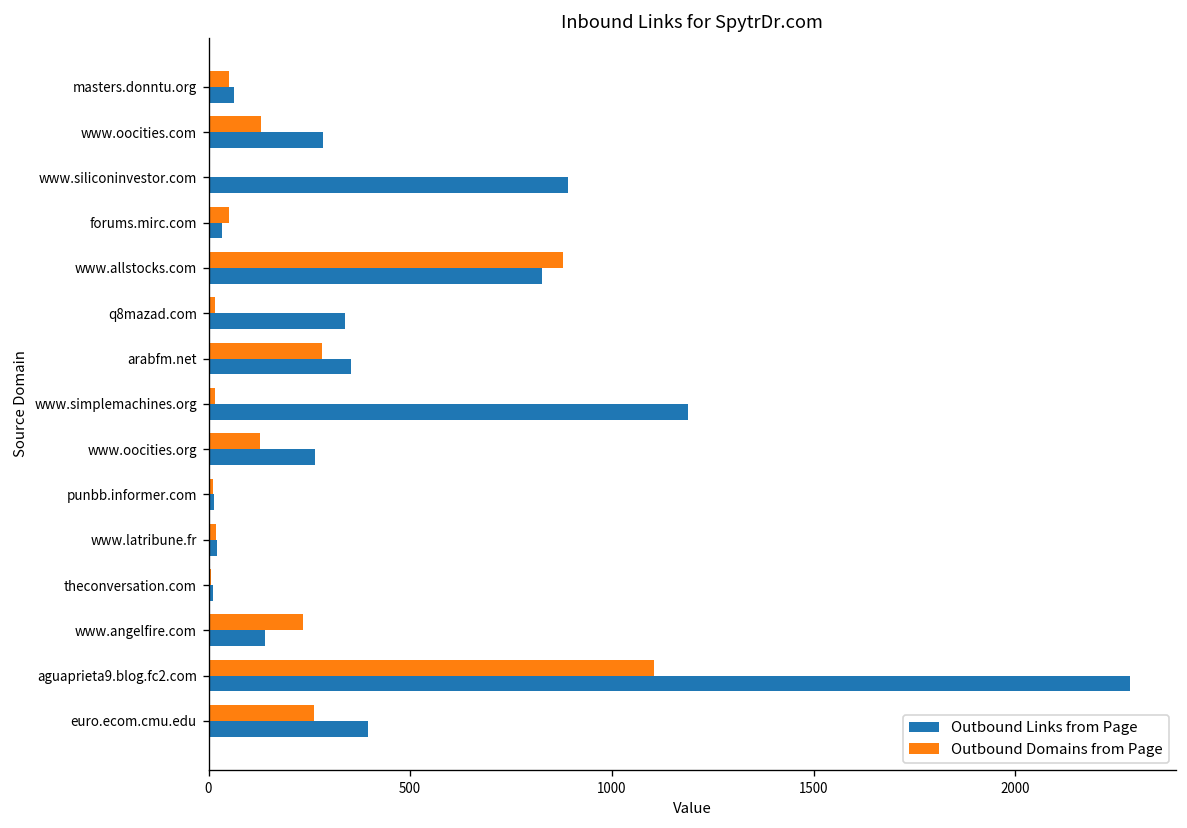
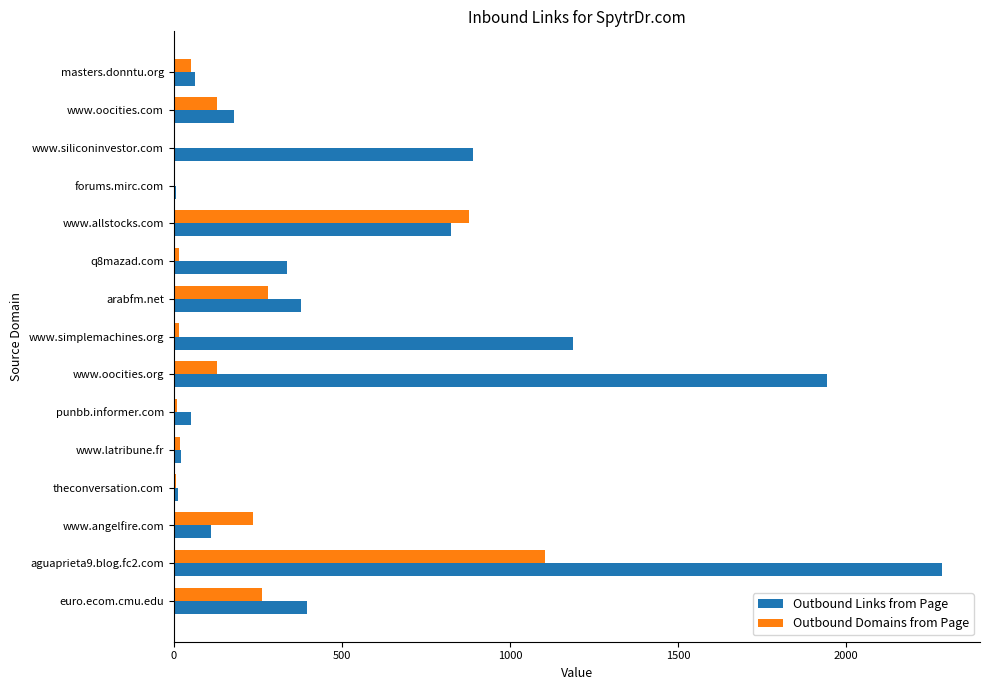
Outbound Links from Page, www.oocities.com: 280 -> 180
Outbound Domains from Page, forums.mirc.com: 50 -> 0
Outbound Links from Page, forums.mirc.com: 30 -> 10
Outbound Links from Page, arabfm.net: 350 -> 380
Outbound Links from Page, www.oocities.org: 260 -> 1940
Outbound Links from Page, punbb.informer.com: 10 -> 50
Outbound Links from Page, www.angelfire.com: 140 -> 110
